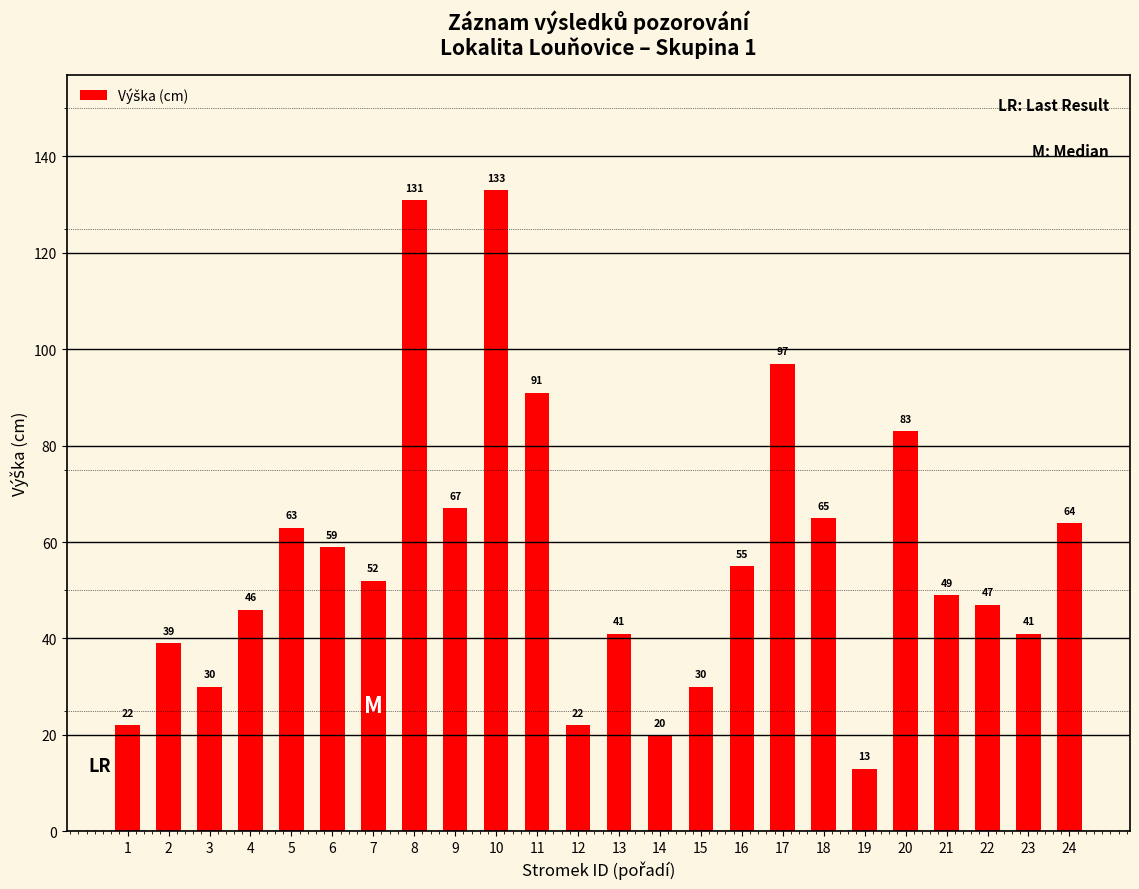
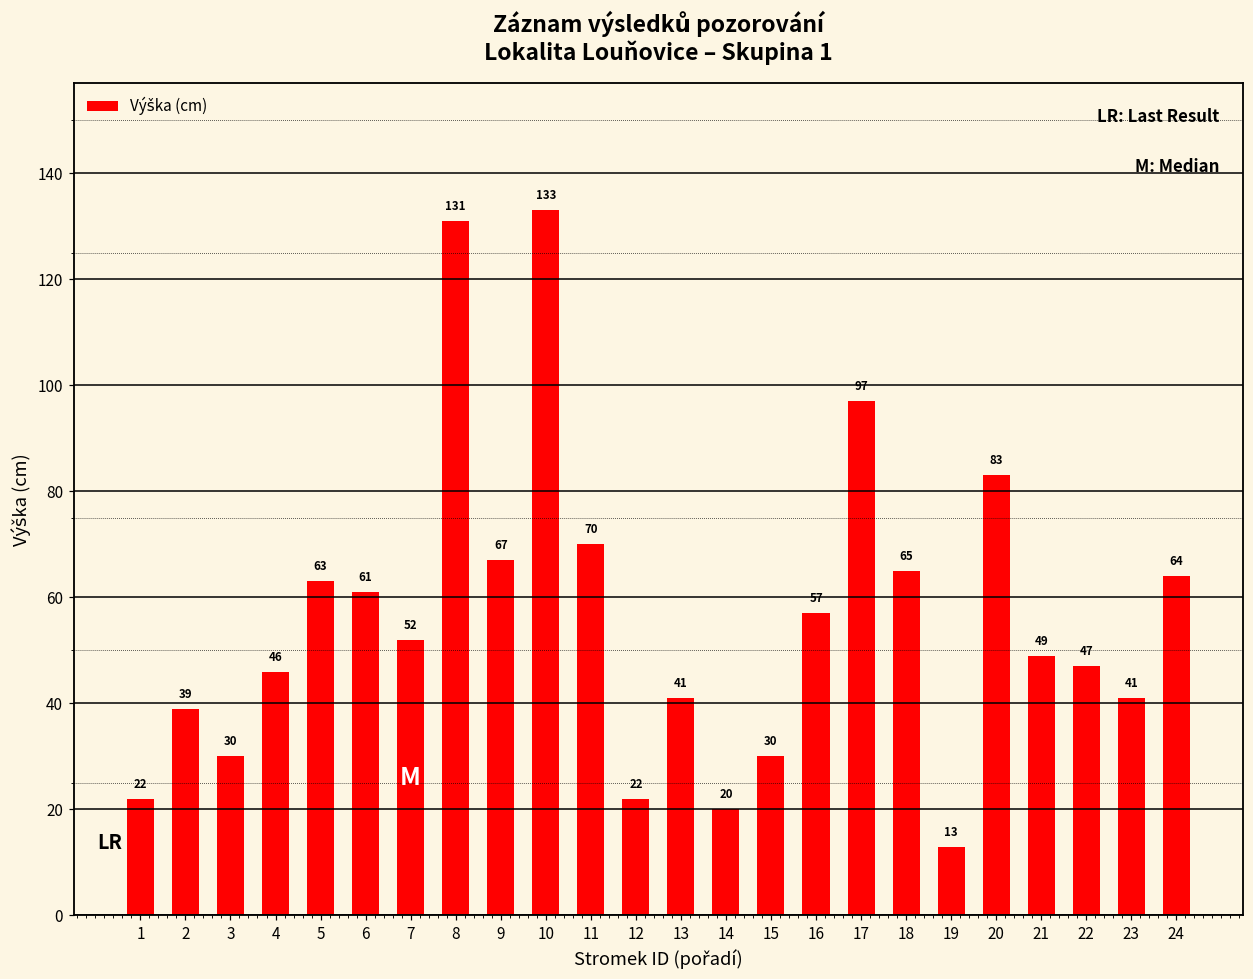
6: 59 -> 61
11: 91 -> 70
16: 55 -> 57
